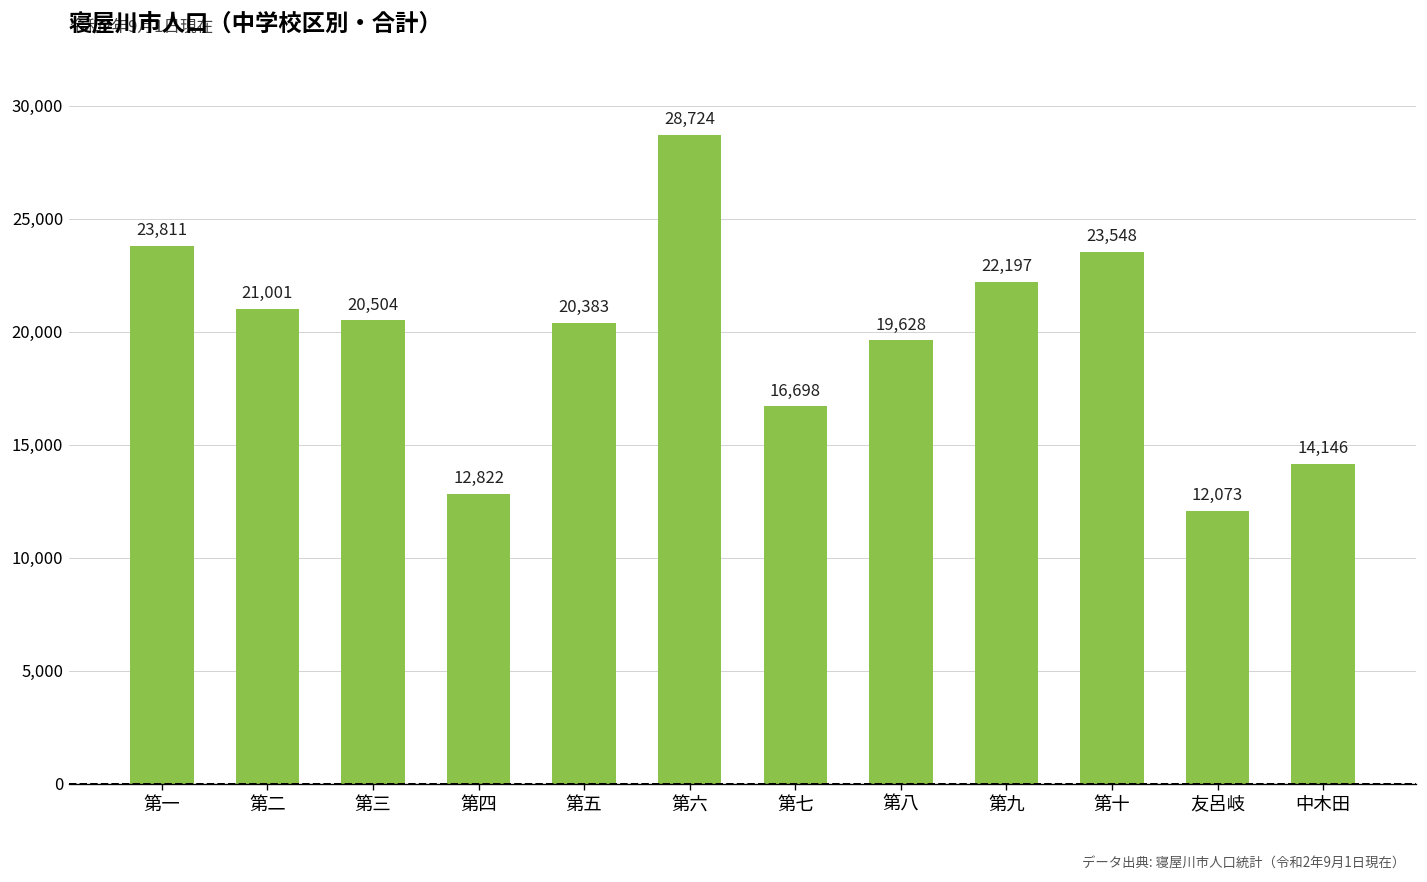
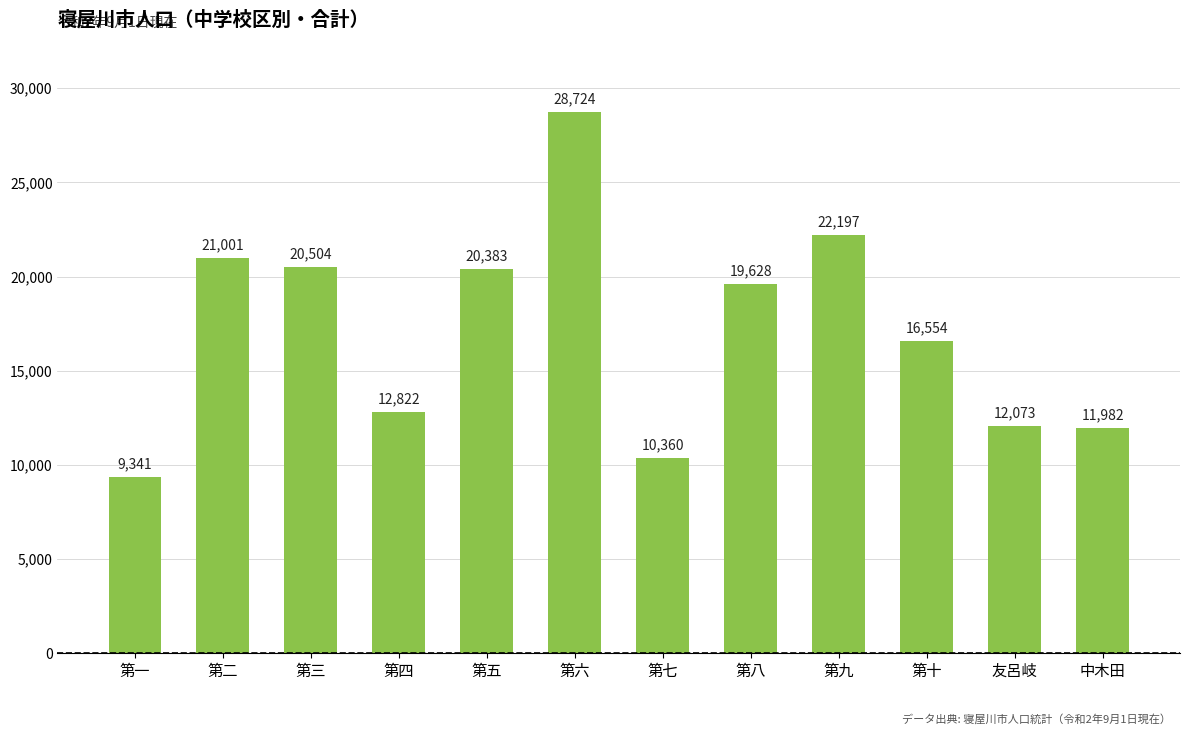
第一: 23,811 -> 9,341
第七: 16,698 -> 10,360
第十: 23,548 -> 16,554
中木田: 14,146 -> 11,982
